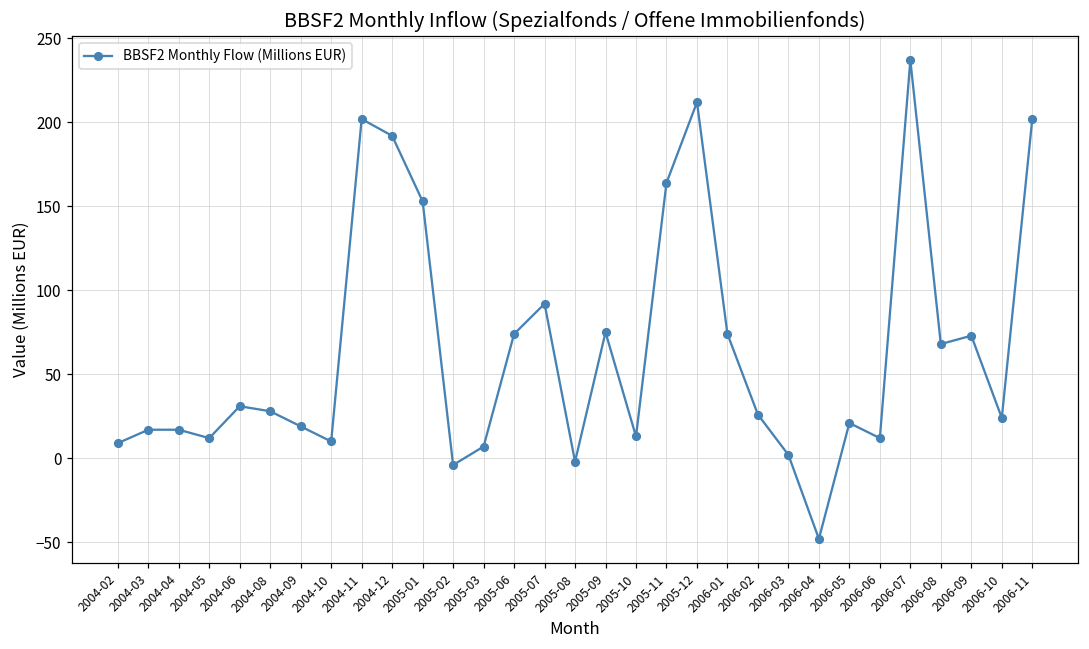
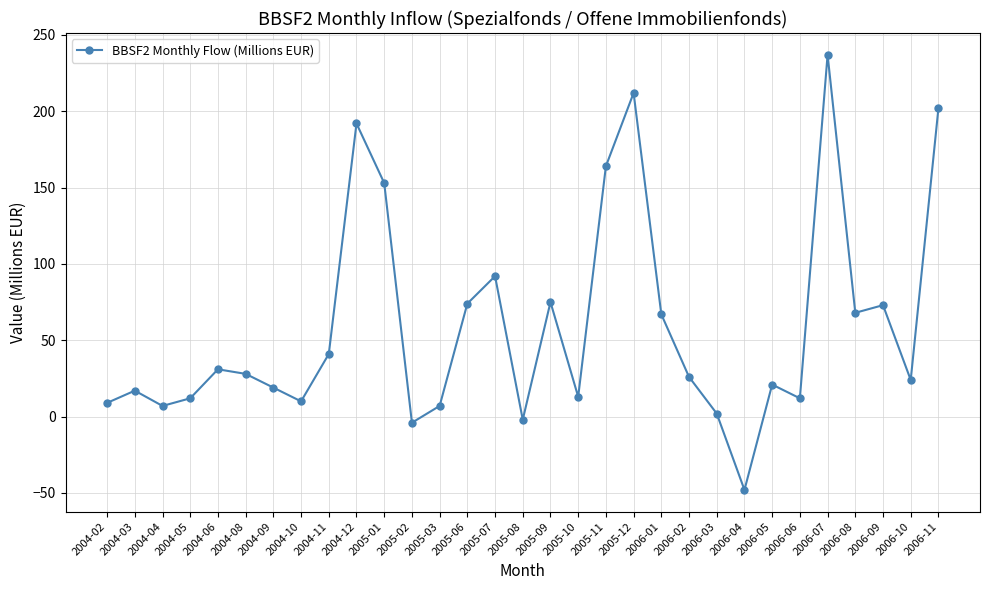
2004-04: 17 -> 7
2004-11: 202 -> 41
2006-01: 74 -> 67
